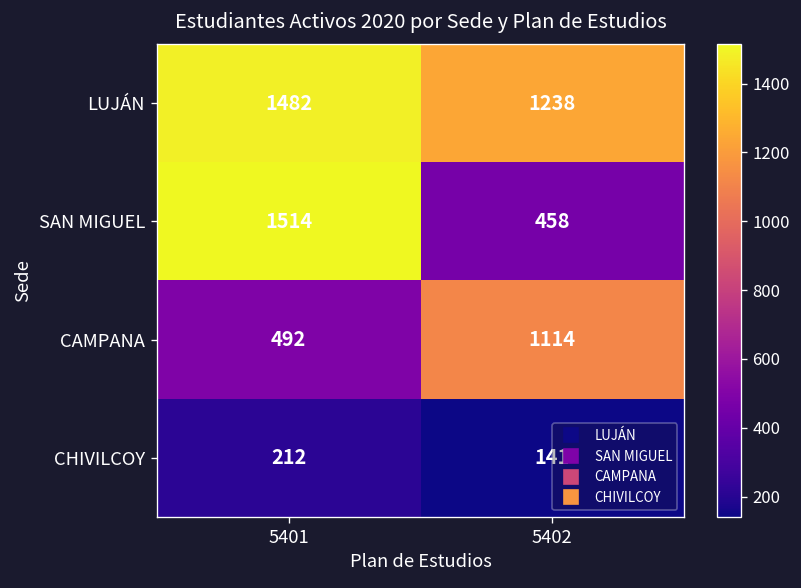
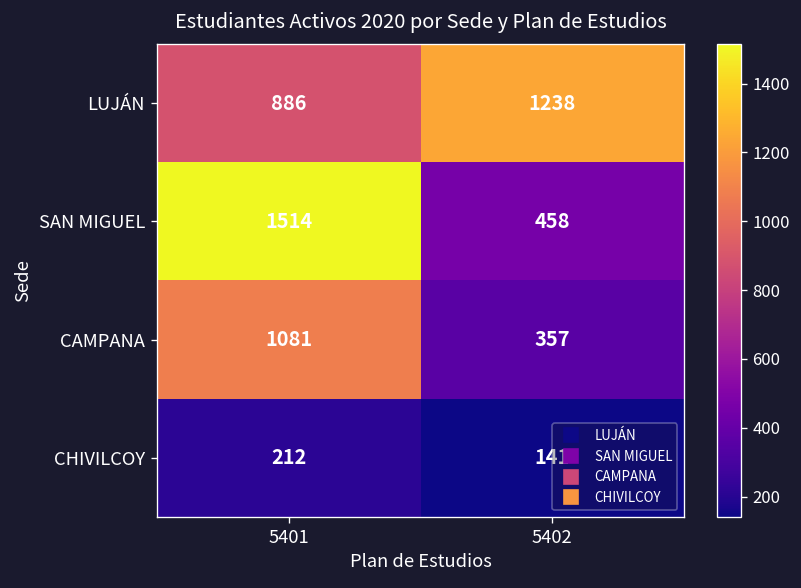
LUJÁN, 5401: 1482 -> 886
CAMPANA, 5401: 492 -> 1081
CAMPANA, 5402: 1114 -> 357
